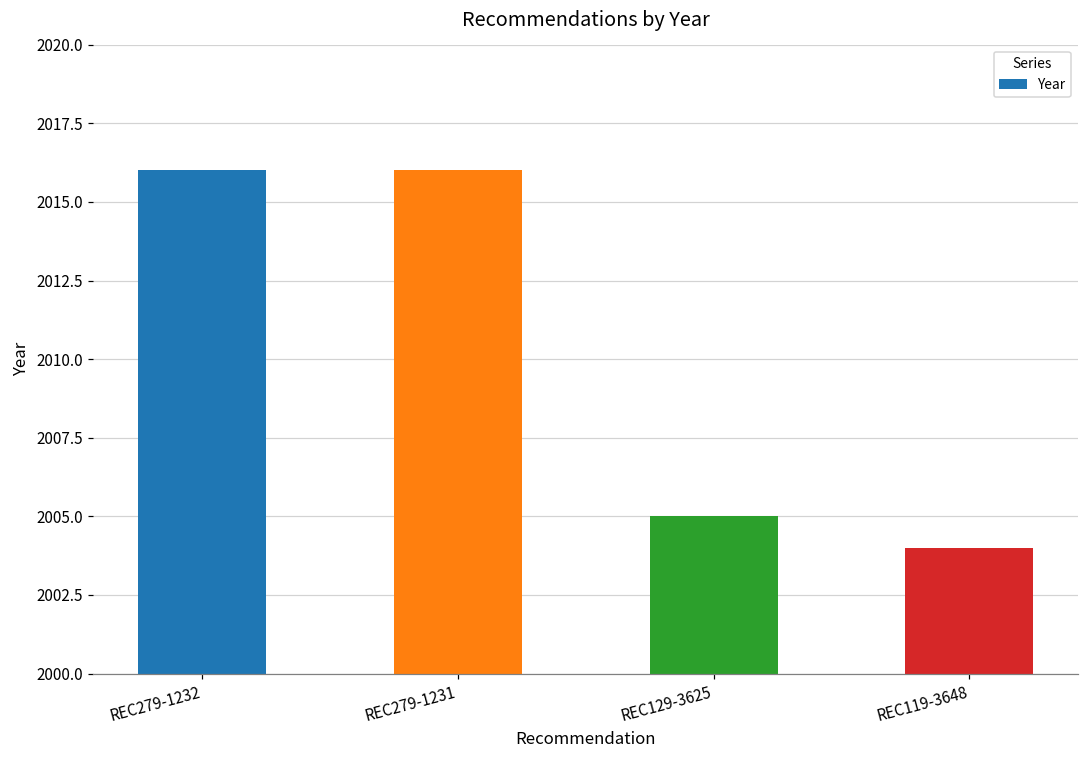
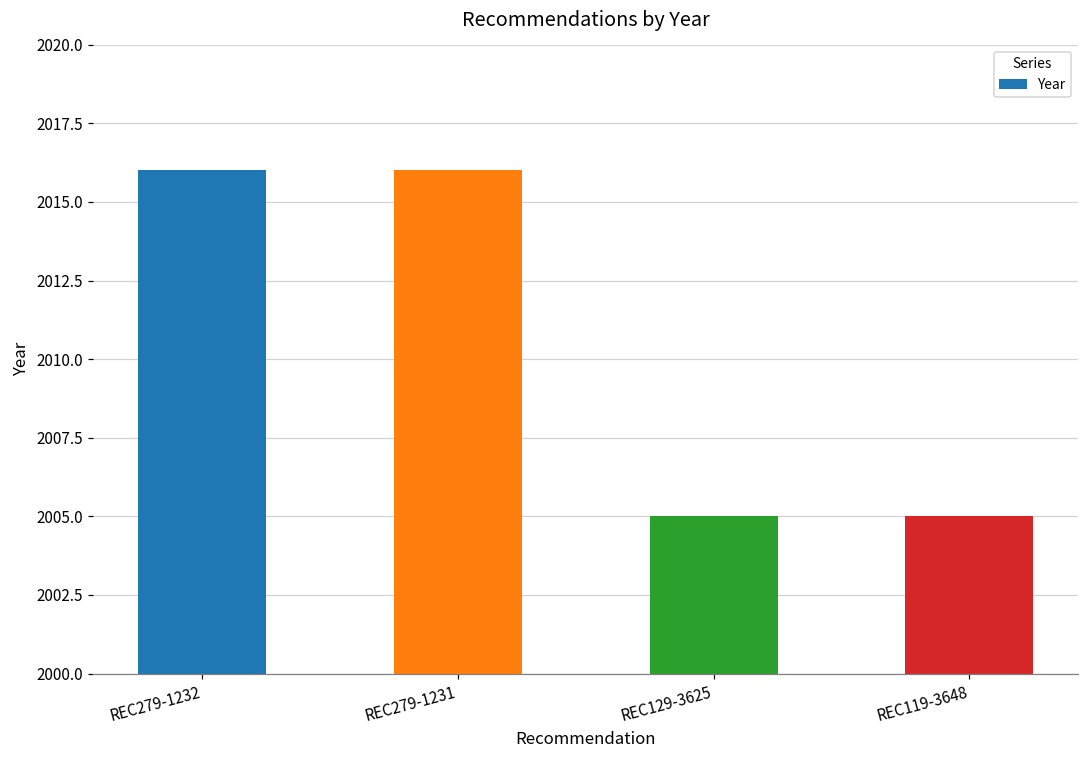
REC119-3648: 2004 -> 2005
